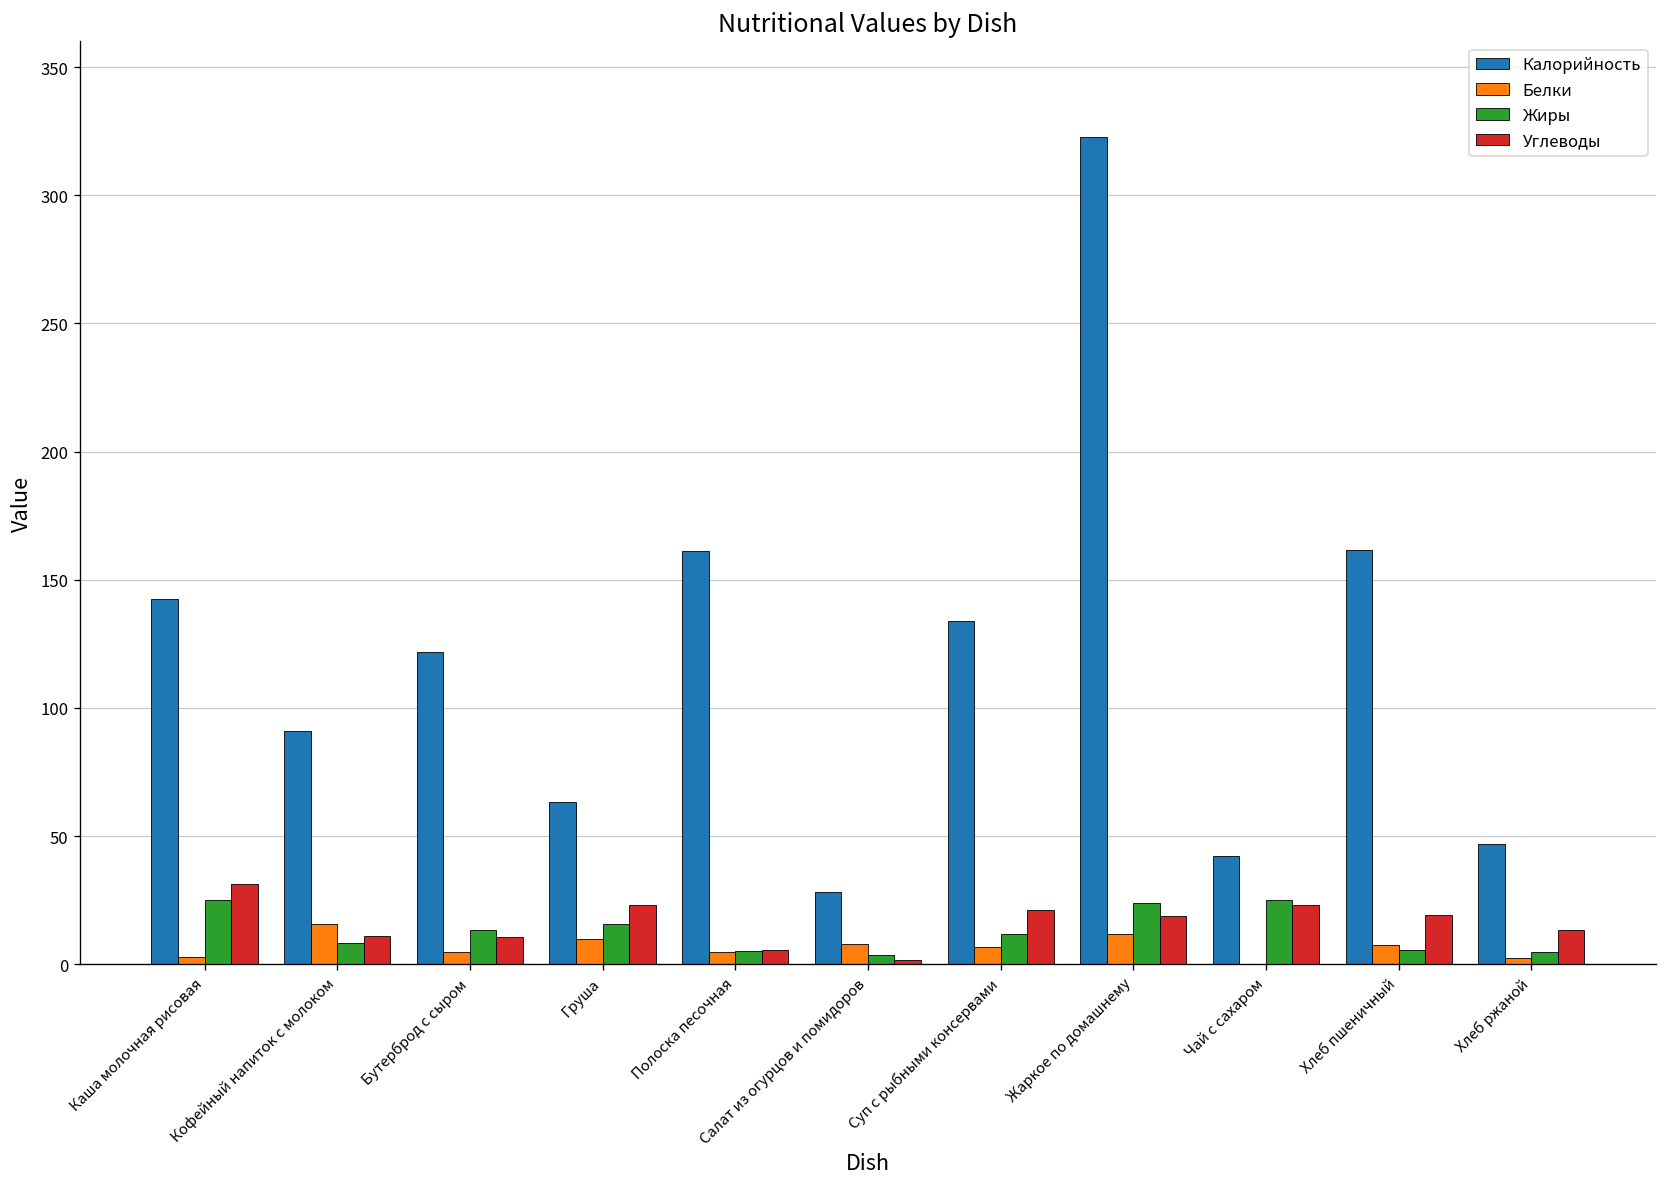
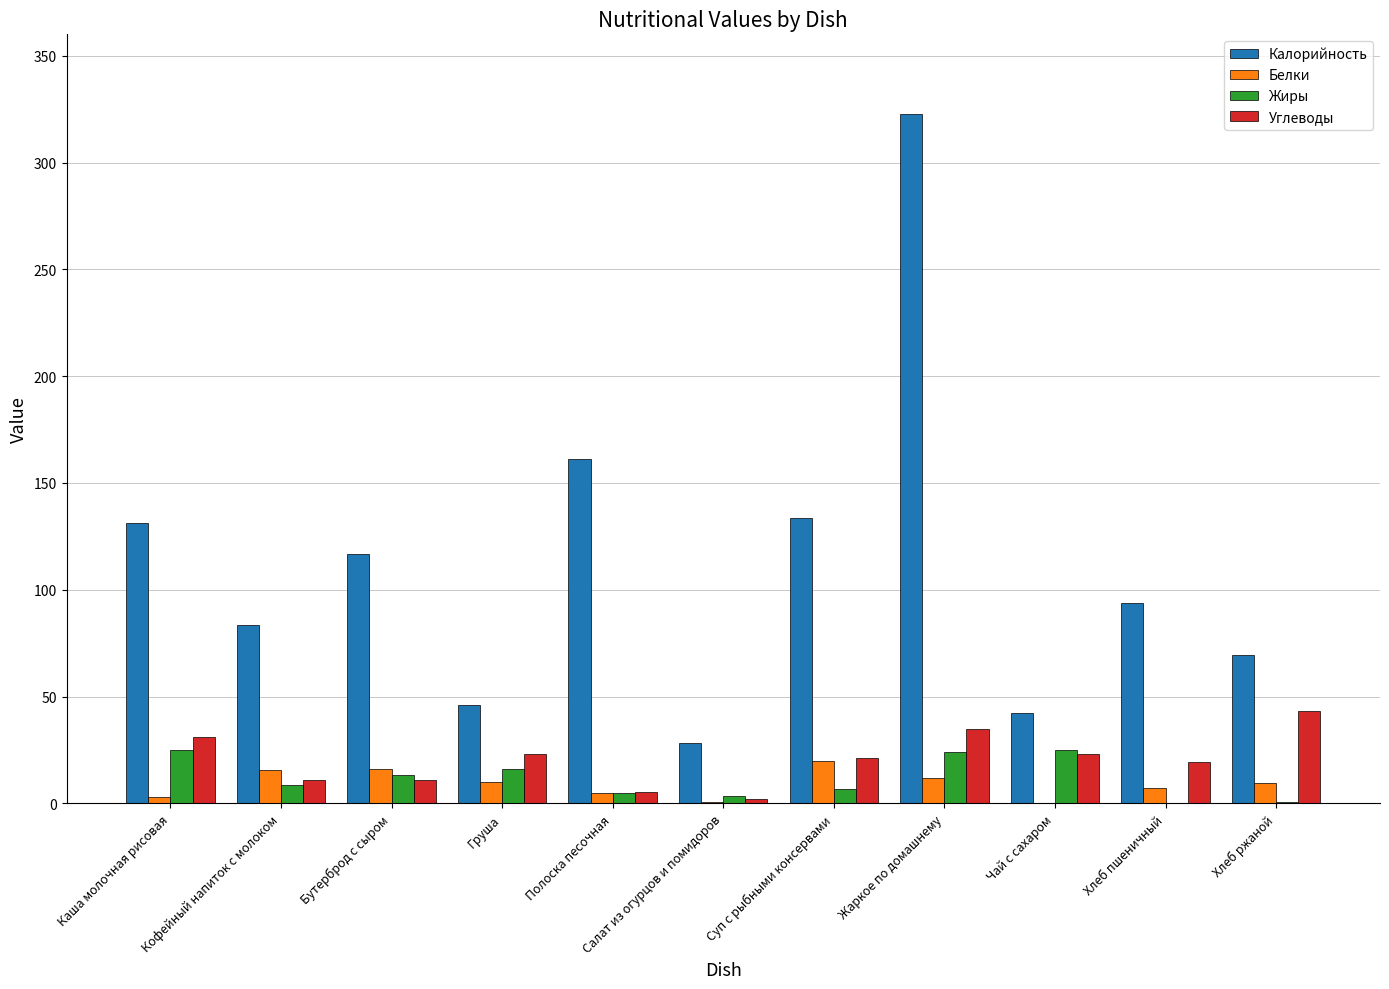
Калорийность, Каша молочная рисовая: 143 -> 131
Калорийность, Кофейный напиток с молоком: 91 -> 84
Калорийность, Бутерброд с сыром: 122 -> 117
Белки, Бутерброд с сыром: 5 -> 16
Калорийность, Груша: 63 -> 46
Белки, Салат из огурцов и помидоров: 8 -> 1
Белки, Суп с рыбными консервами: 7 -> 20
Жиры, Суп с рыбными консервами: 12 -> 7
Углеводы, Жаркое по домашнему: 19 -> 35
Калорийность, Хлеб пшеничный: 162 -> 94
Жиры, Хлеб пшеничный: 6 -> 0
Калорийность, Хлеб ржаной: 47 -> 70
Белки, Хлеб ржаной: 3 -> 10
Жиры, Хлеб ржаной: 5 -> 0
Углеводы, Хлеб ржаной: 13 -> 43
